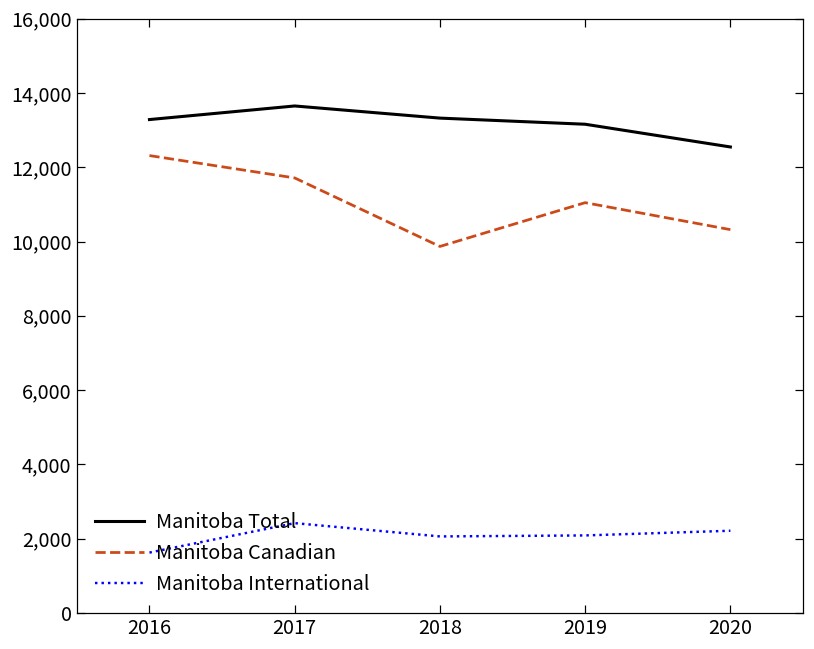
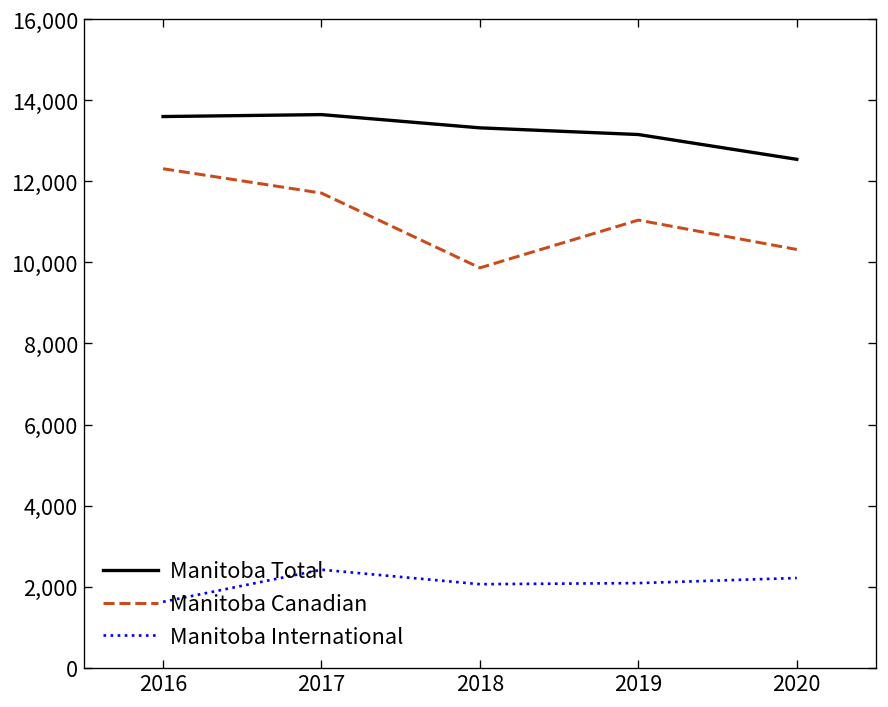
Manitoba Total, 2016: 13,300 -> 13,600
